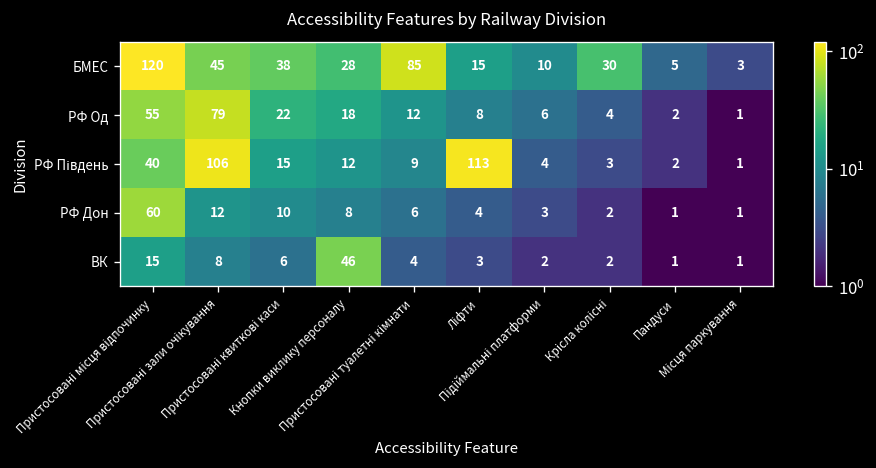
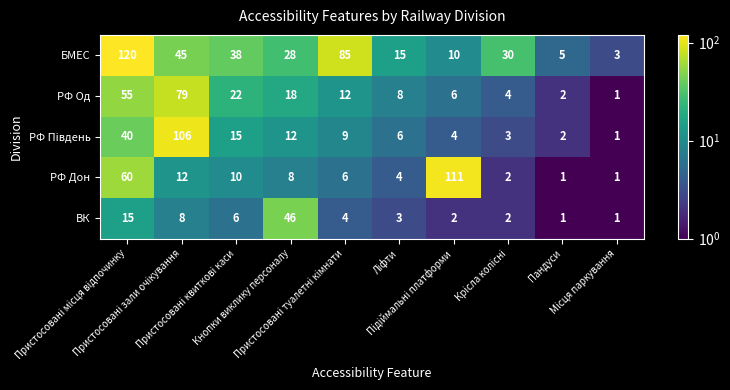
РФ Південь, Ліфти: 113 -> 6
РФ Дон, Підіймальні платформи: 3 -> 111
